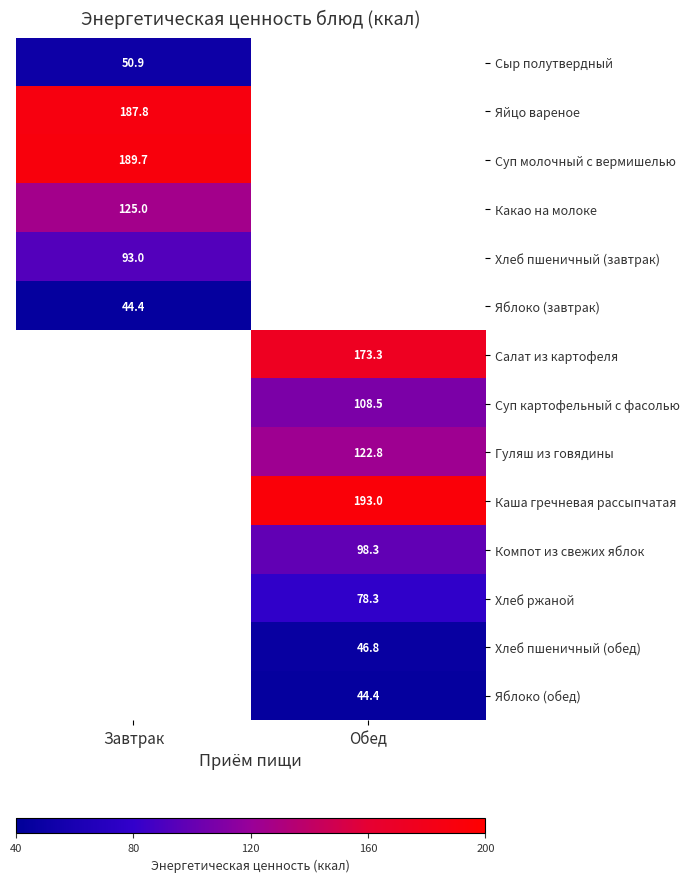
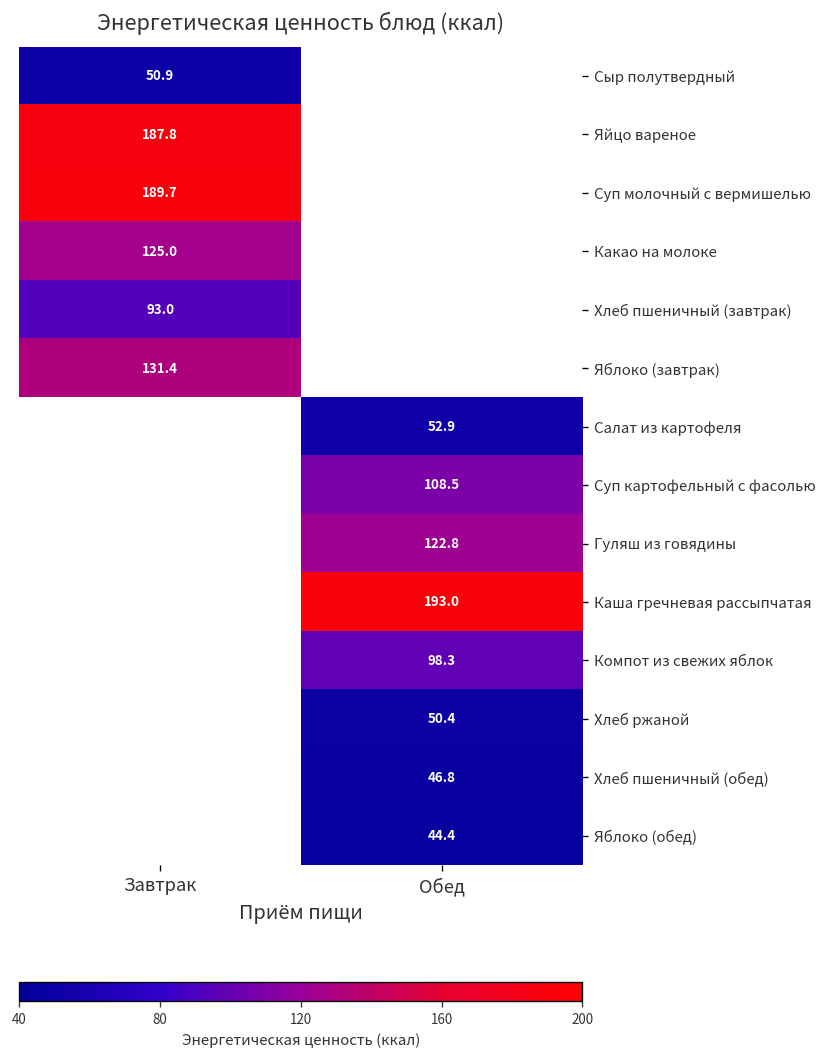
Яблоко (завтрак), Завтрак: 44.4 -> 131.4
Салат из картофеля, Обед: 173.3 -> 52.9
Хлеб ржаной, Обед: 78.3 -> 50.4
